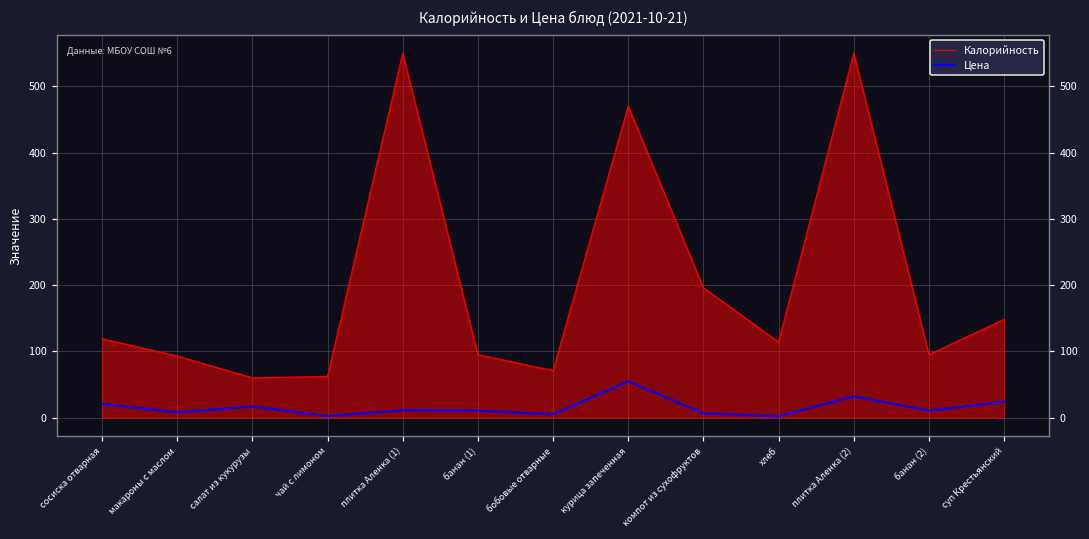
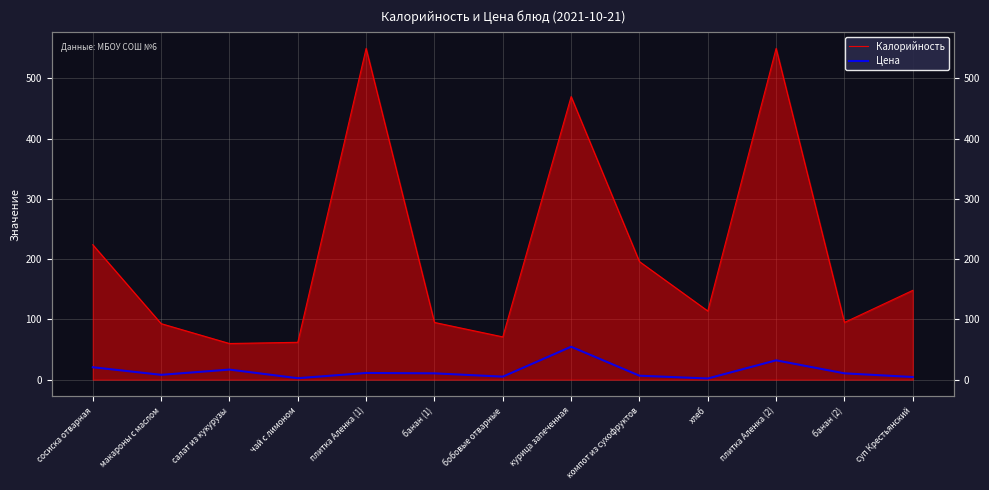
Калорийность, сосиска отварная: 120 -> 220
Цена, суп Крестьянский: 20 -> 0
